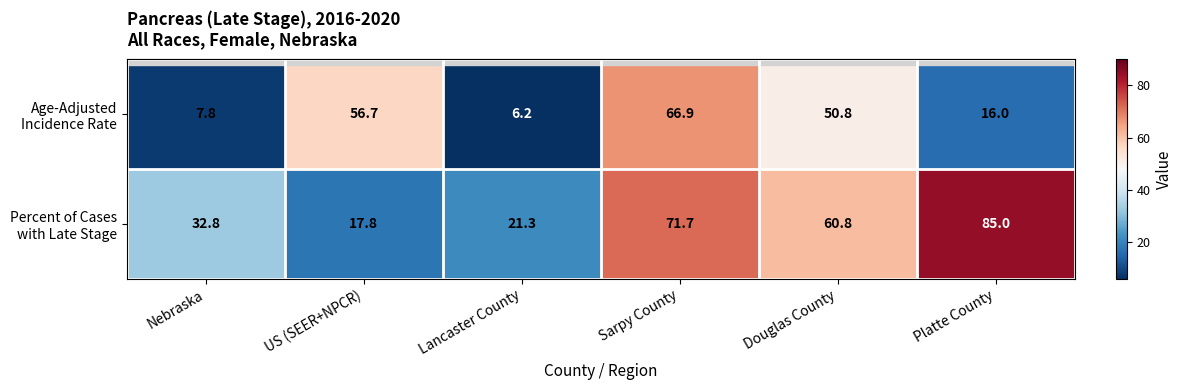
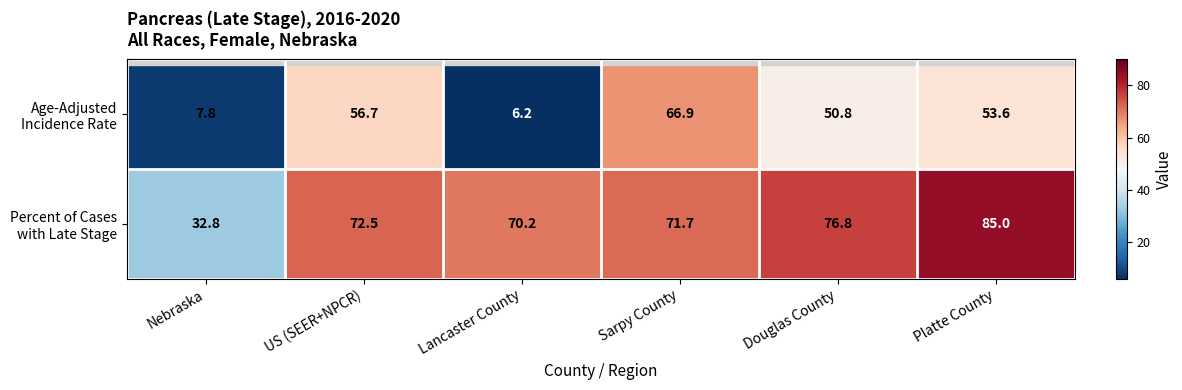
Age-Adjusted Incidence Rate, Platte County: 16.0 -> 53.6
Percent of Cases with Late Stage, US (SEER+NPCR): 17.8 -> 72.5
Percent of Cases with Late Stage, Lancaster County: 21.3 -> 70.2
Percent of Cases with Late Stage, Douglas County: 60.8 -> 76.8
